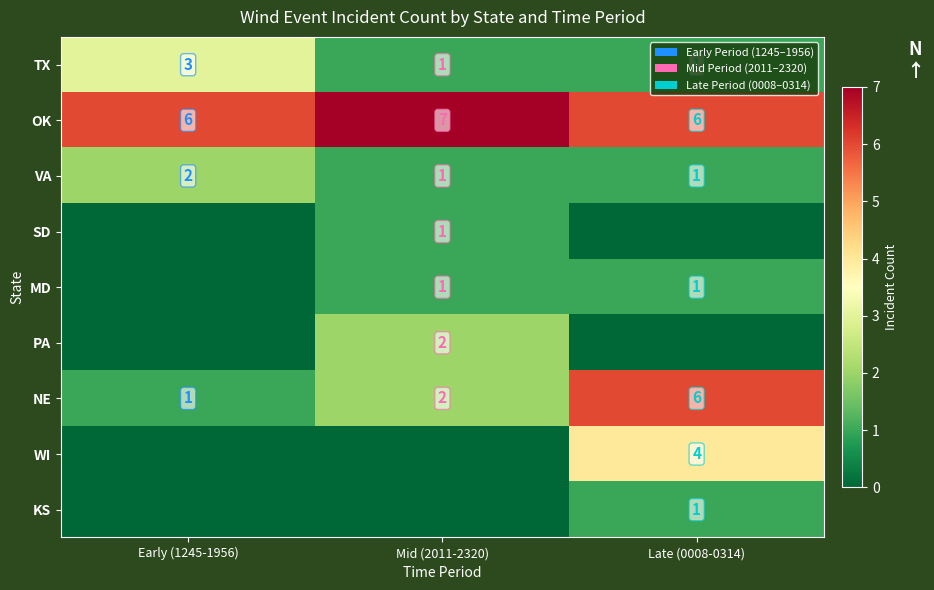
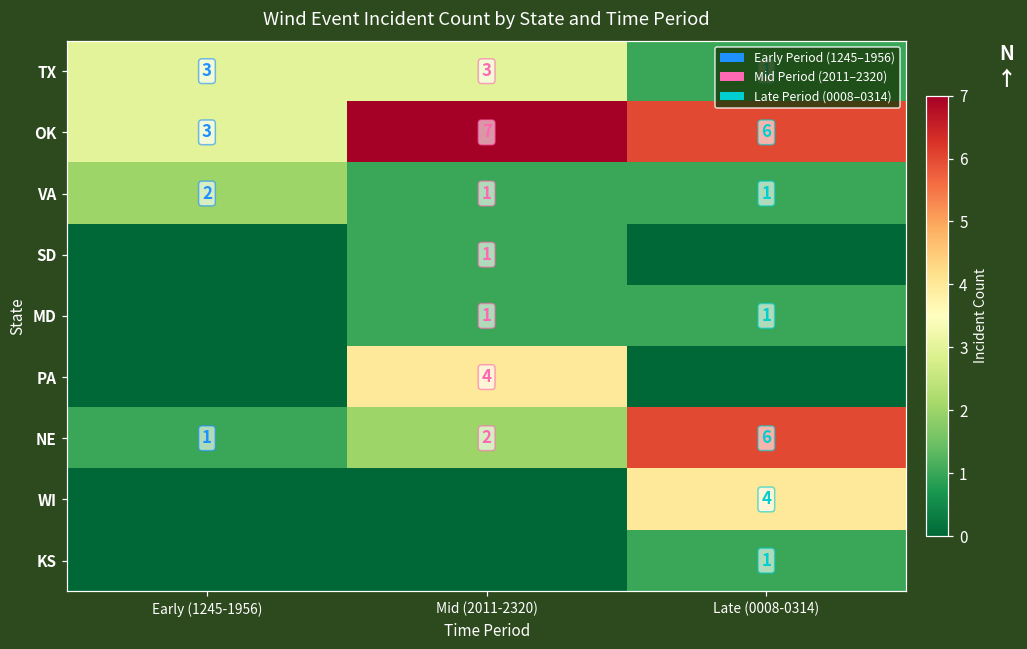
TX, Mid (2011-2320): 1 -> 3
OK, Early (1245-1956): 6 -> 3
PA, Mid (2011-2320): 2 -> 4
